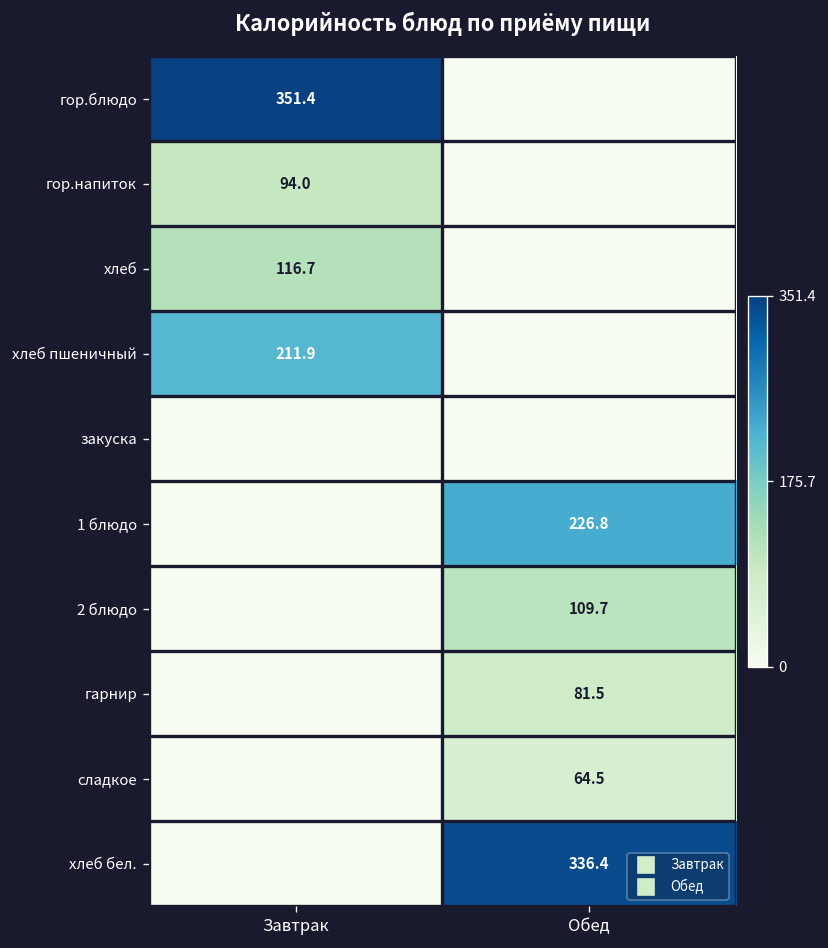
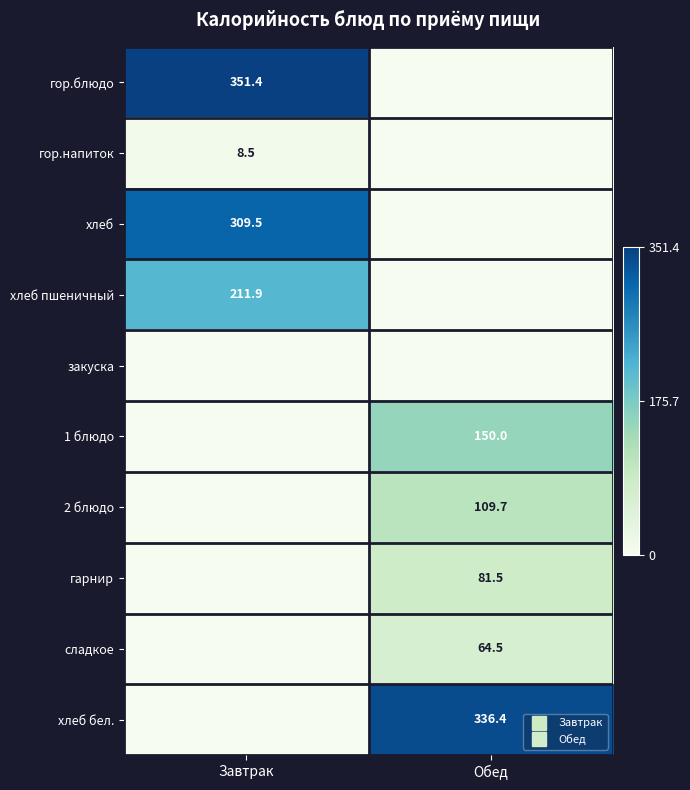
гор.напиток, Завтрак: 94.0 -> 8.5
хлеб, Завтрак: 116.7 -> 309.5
1 блюдо, Обед: 226.8 -> 150.0
